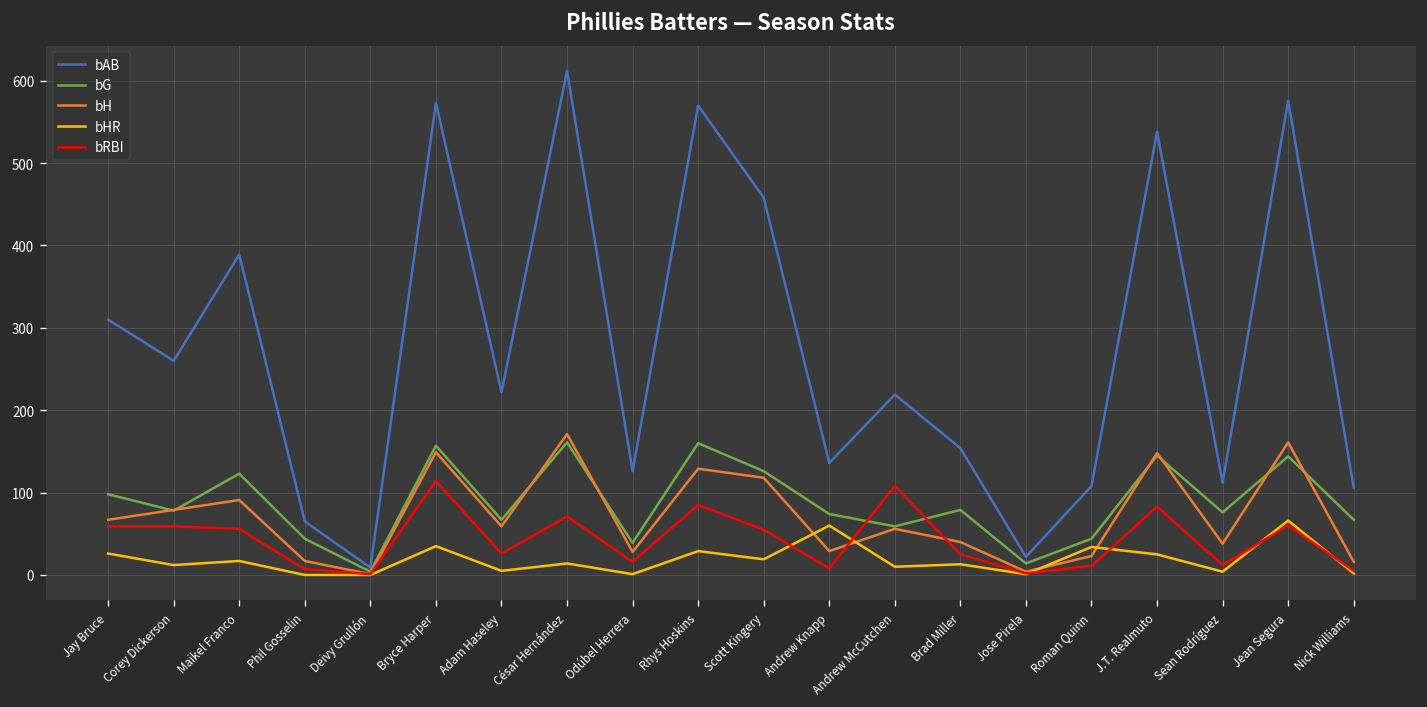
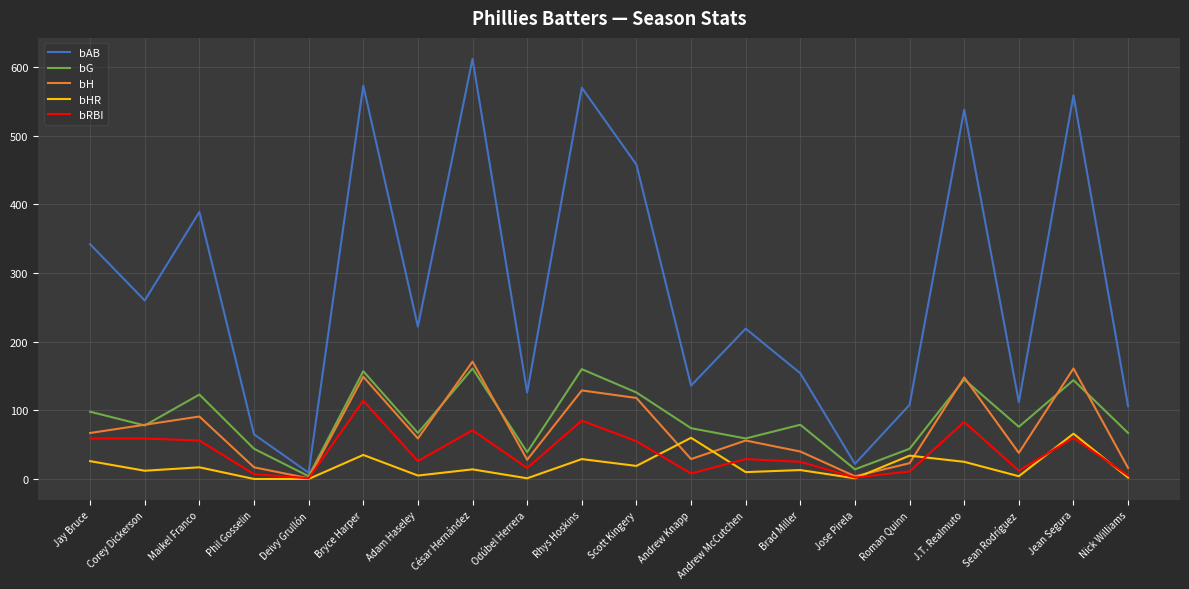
bAB, Jay Bruce: 310 -> 340
bRBI, Andrew McCutchen: 110 -> 30
bAB, Jean Segura: 580 -> 560
